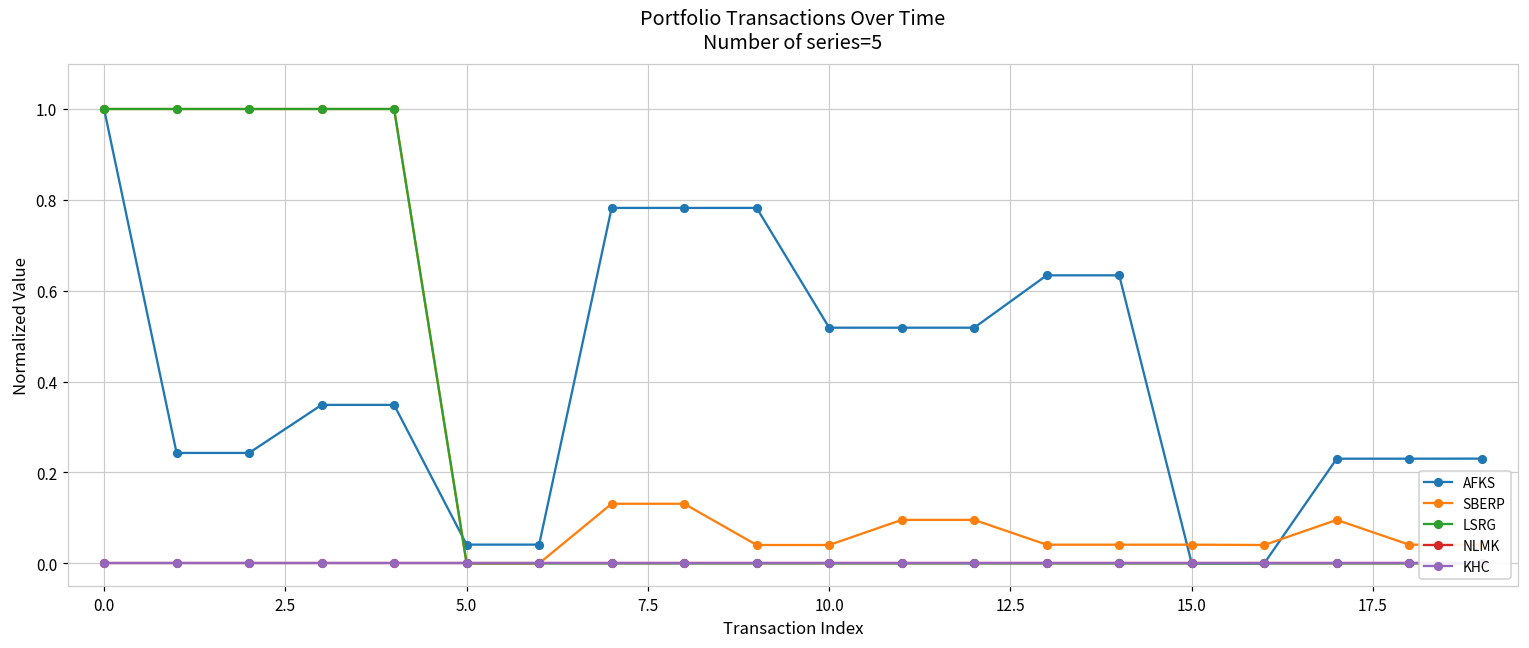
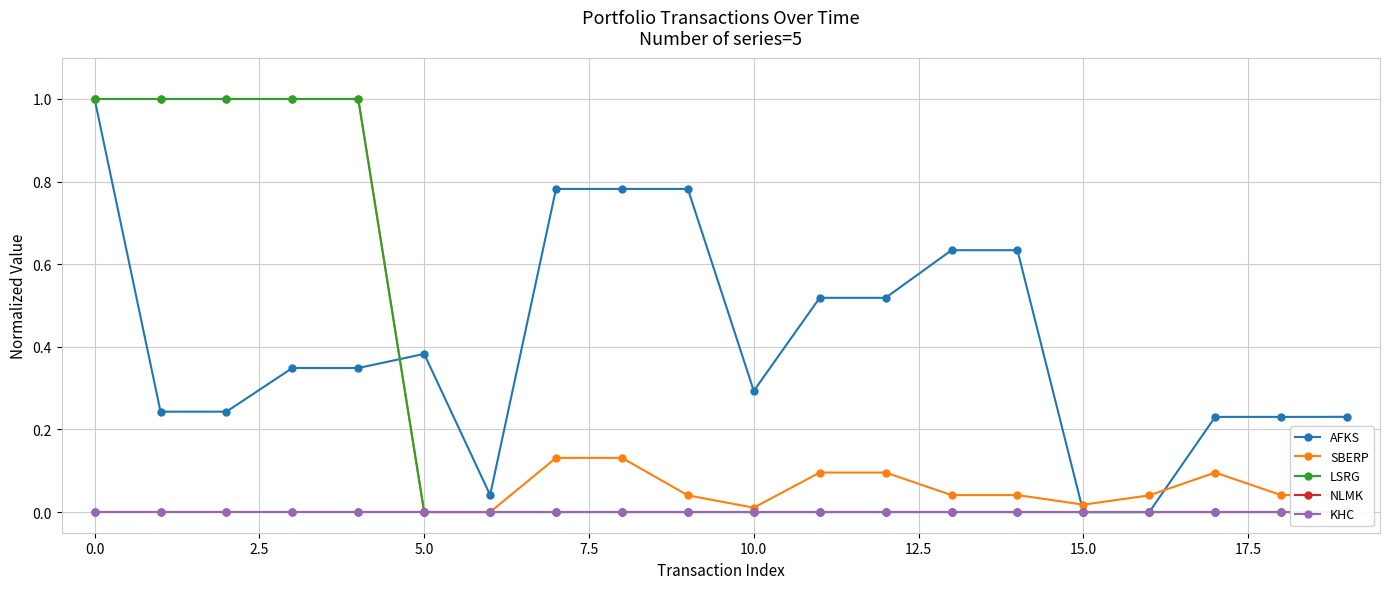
AFKS, 5.0: 0.04 -> 0.38
AFKS, 10.0: 0.52 -> 0.29
SBERP, 10.0: 0.04 -> 0.01
SBERP, 15.0: 0.04 -> 0.02
